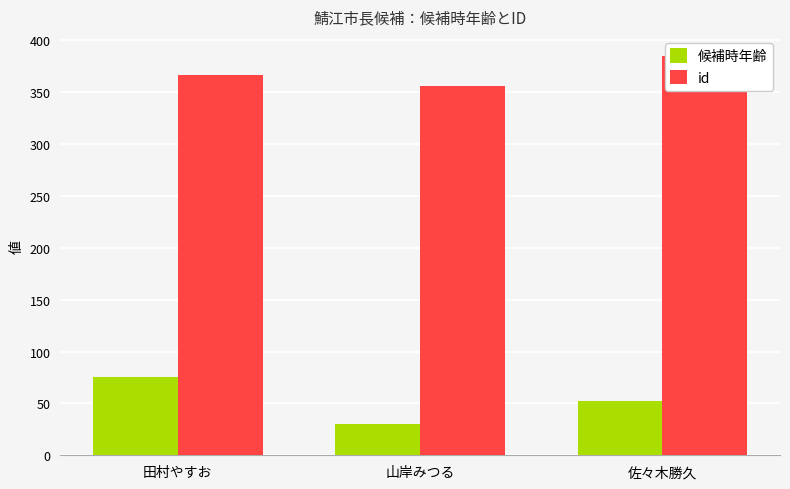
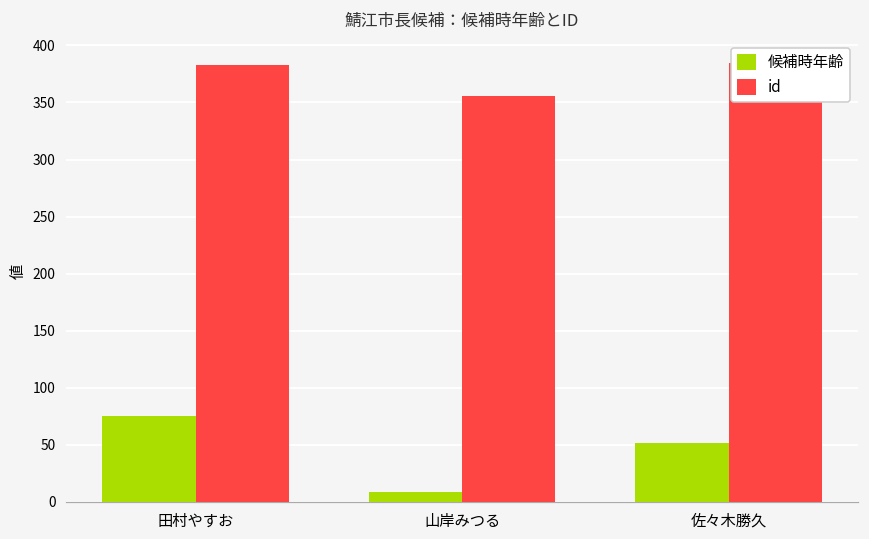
id, 田村やすお: 367 -> 383
候補時年齢, 山岸みつる: 30 -> 9
